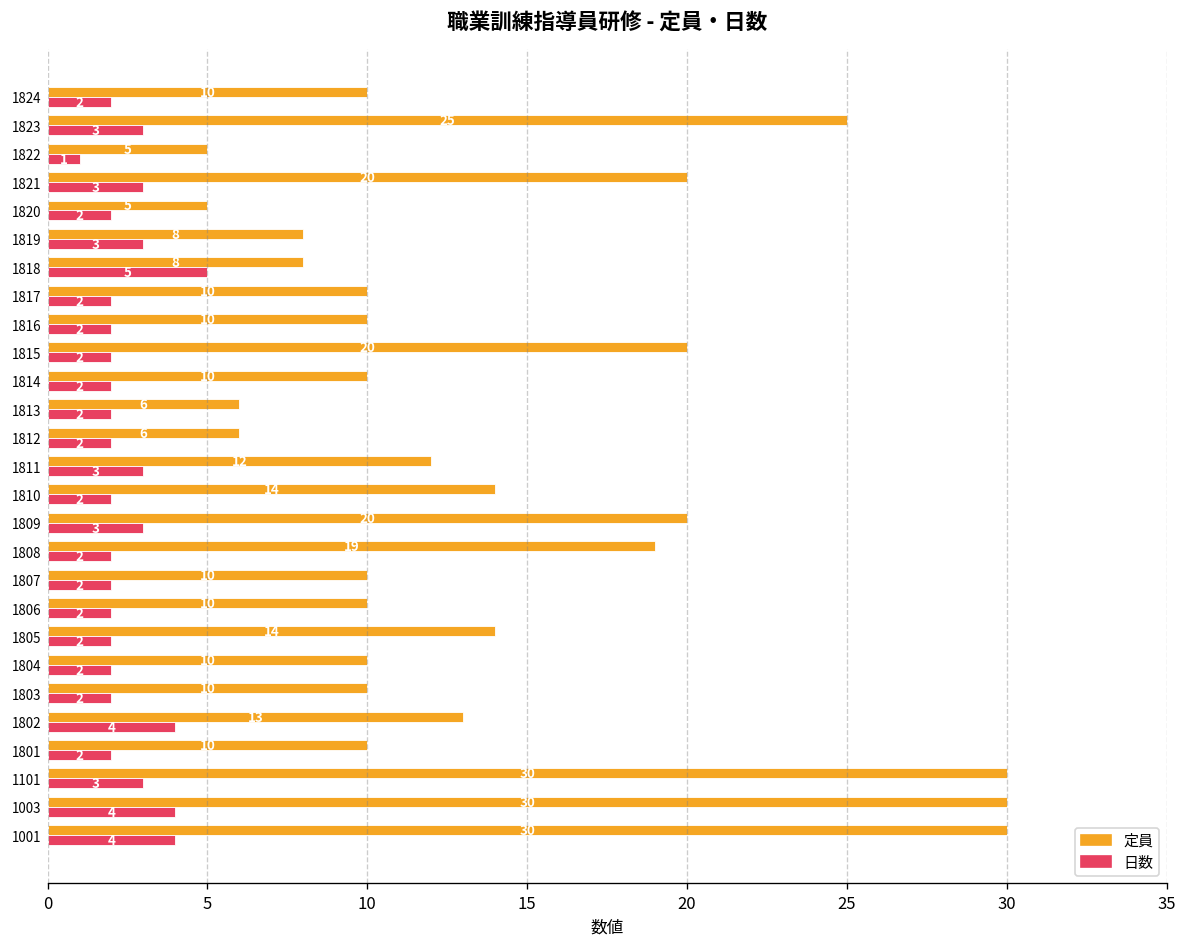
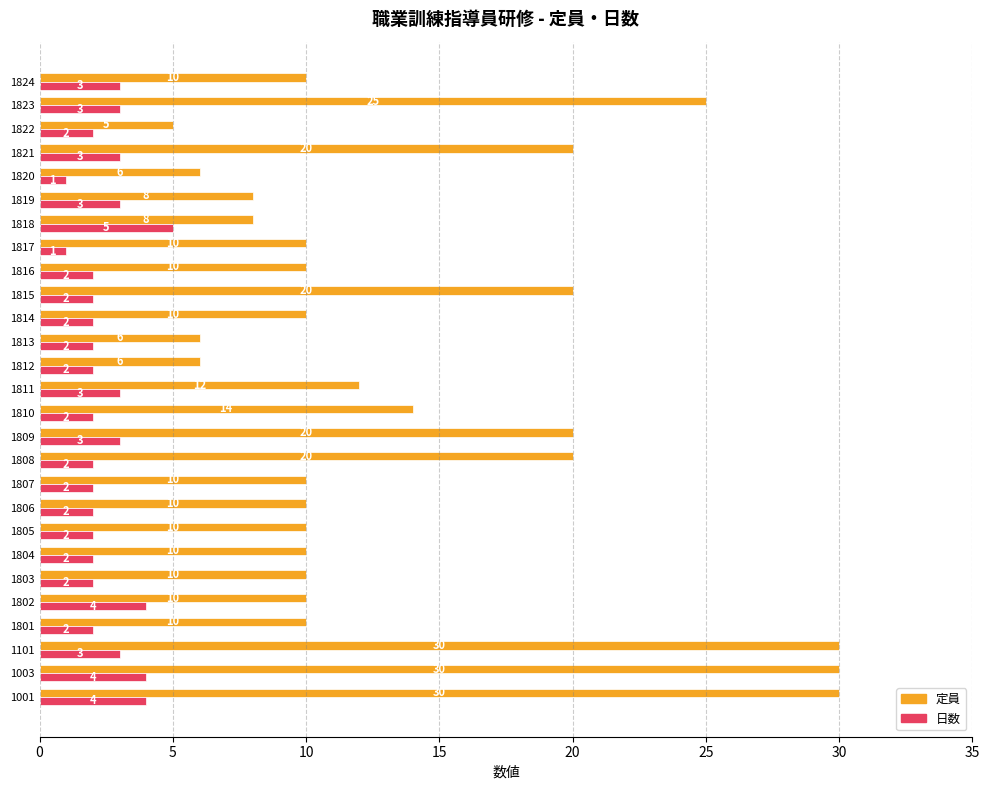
日数, 1824: 2 -> 3
日数, 1822: 1 -> 2
定員, 1820: 5 -> 6
日数, 1820: 2 -> 1
日数, 1817: 2 -> 1
定員, 1808: 19 -> 20
定員, 1805: 14 -> 10
定員, 1802: 13 -> 10
